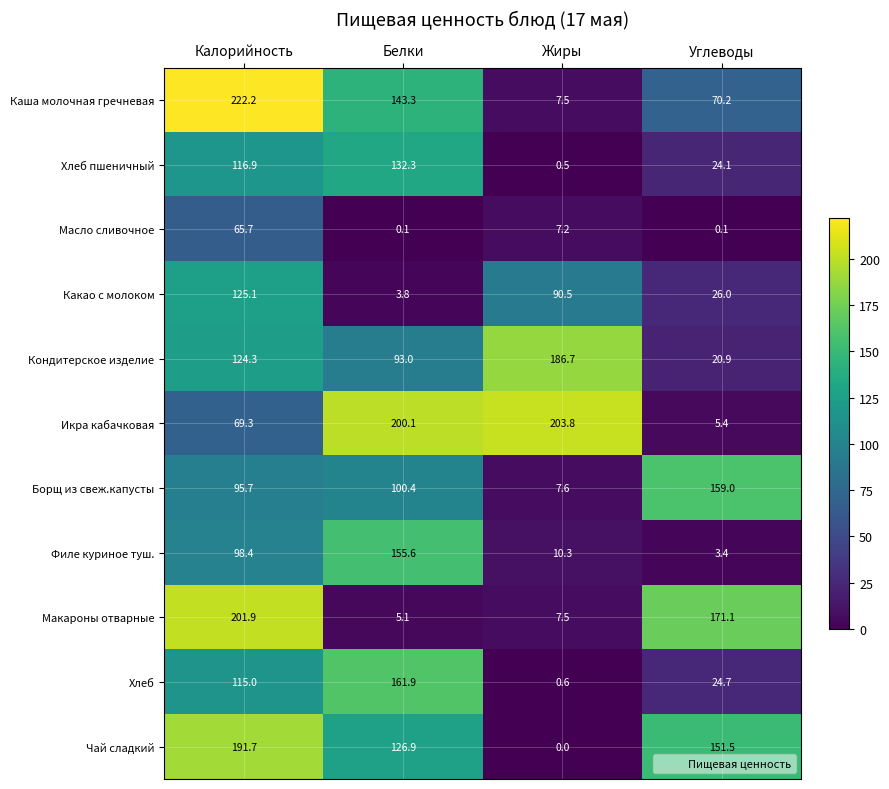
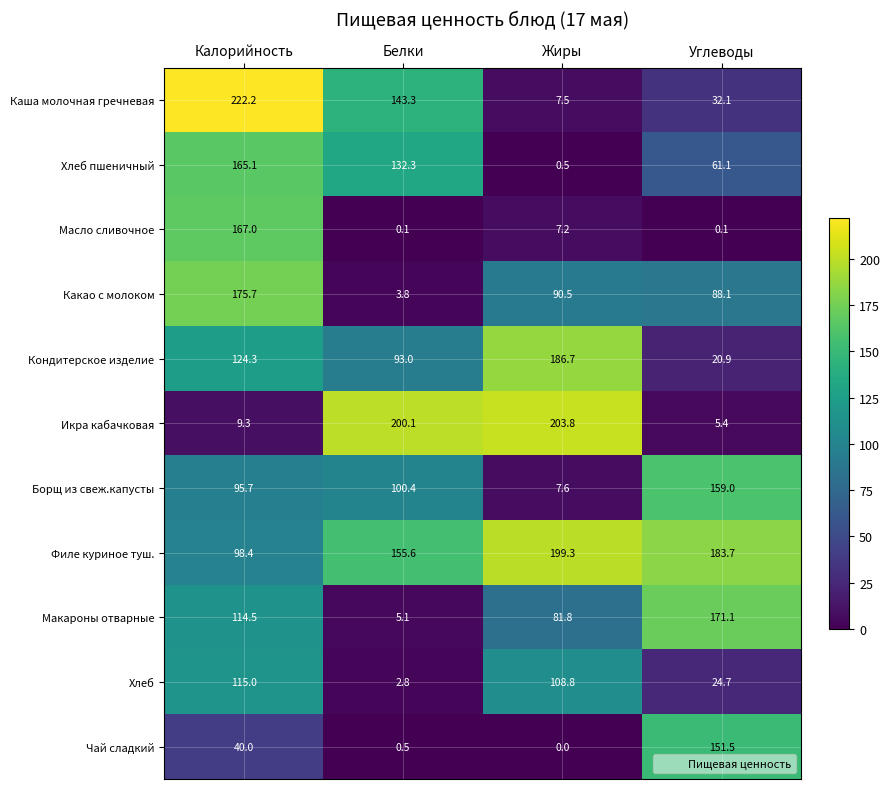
Каша молочная гречневая, Углеводы: 70.2 -> 32.1
Хлеб пшеничный, Калорийность: 116.9 -> 165.1
Хлеб пшеничный, Углеводы: 24.1 -> 61.1
Масло сливочное, Калорийность: 65.7 -> 167.0
Какао с молоком, Калорийность: 125.1 -> 175.7
Какао с молоком, Углеводы: 26.0 -> 88.1
Икра кабачковая, Калорийность: 69.3 -> 9.3
Филе куриное туш., Жиры: 10.3 -> 199.3
Филе куриное туш., Углеводы: 3.4 -> 183.7
Макароны отварные, Калорийность: 201.9 -> 114.5
Макароны отварные, Жиры: 7.5 -> 81.8
Хлеб, Белки: 161.9 -> 2.8
Хлеб, Жиры: 0.6 -> 108.8
Чай сладкий, Калорийность: 191.7 -> 40.0
Чай сладкий, Белки: 126.9 -> 0.5
